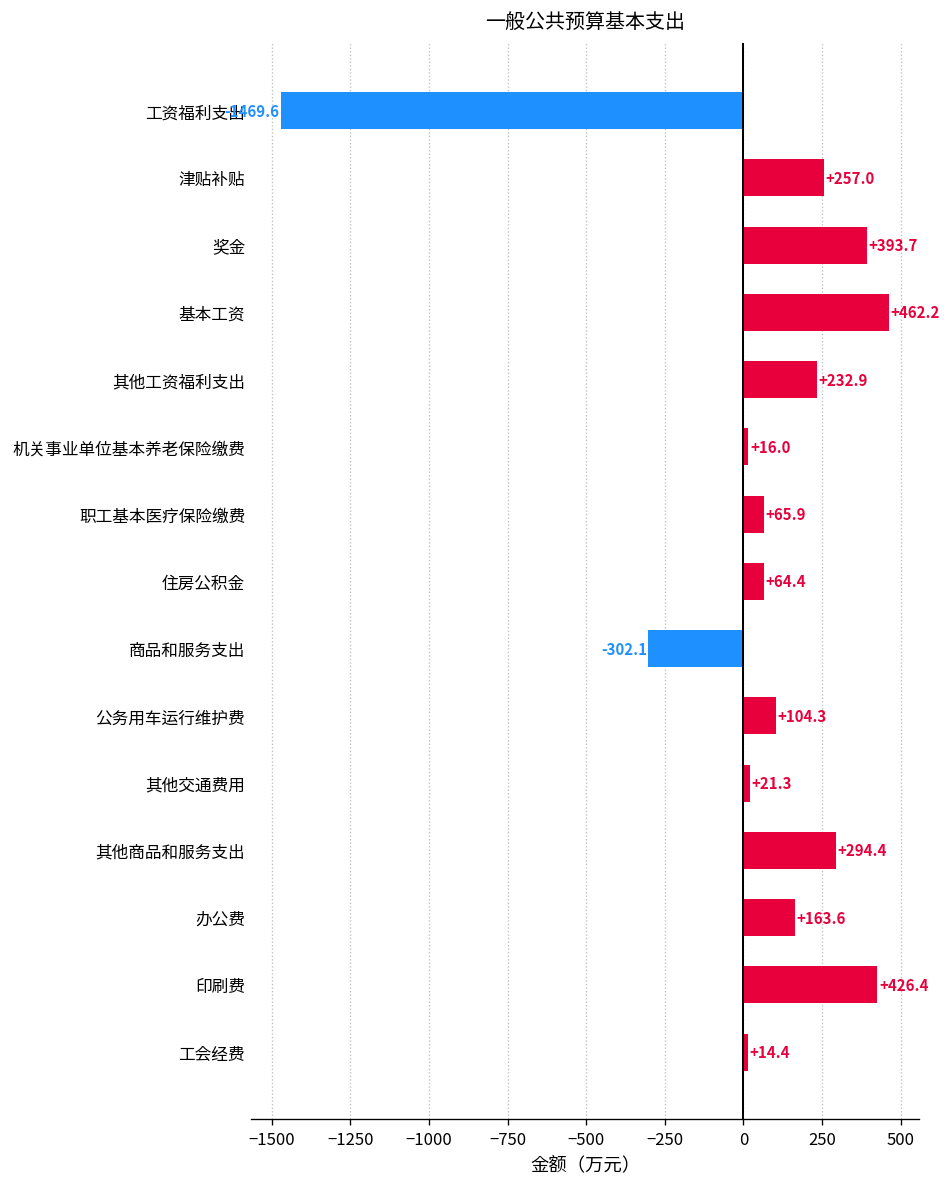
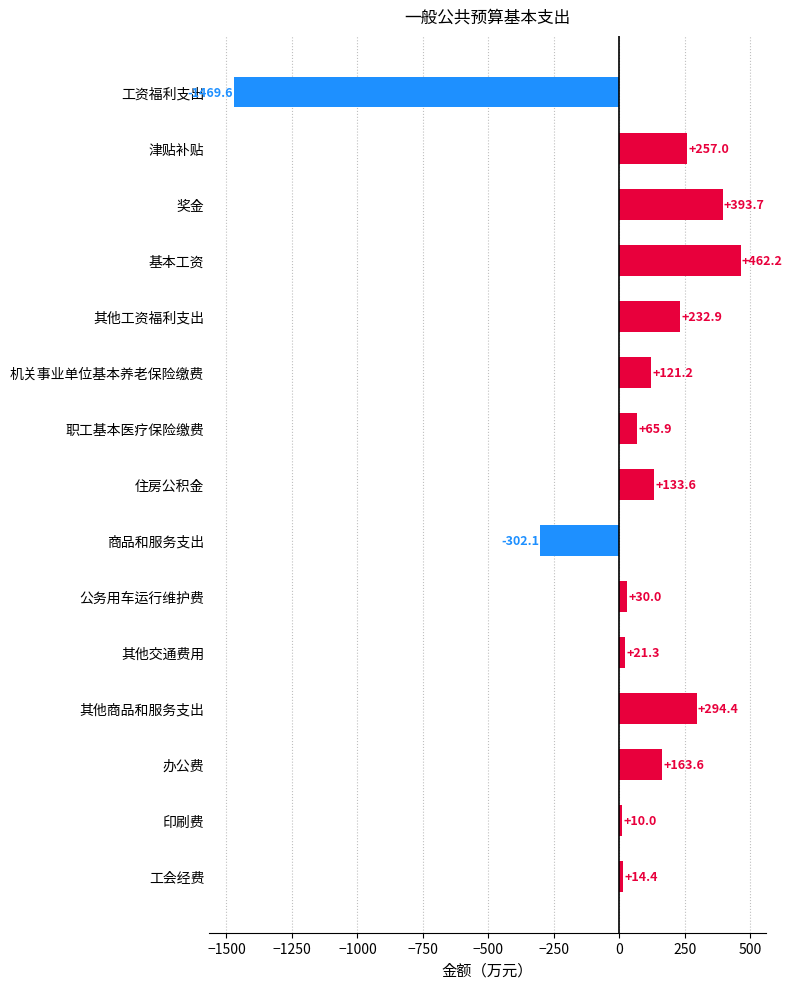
机关事业单位基本养老保险缴费: +16.0 -> +121.2
住房公积金: +64.4 -> +133.6
公务用车运行维护费: +104.3 -> +30.0
印刷费: +426.4 -> +10.0
